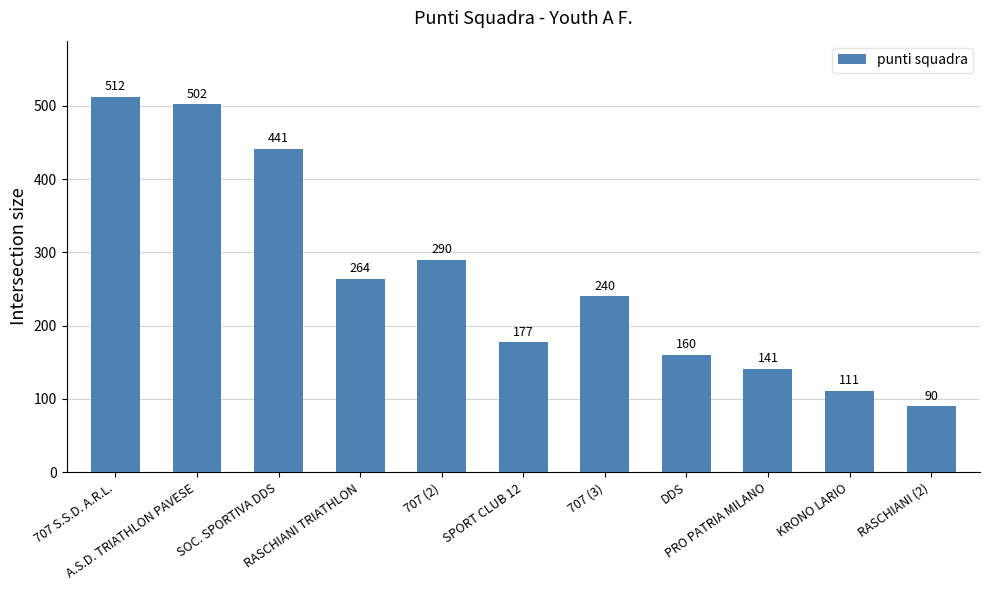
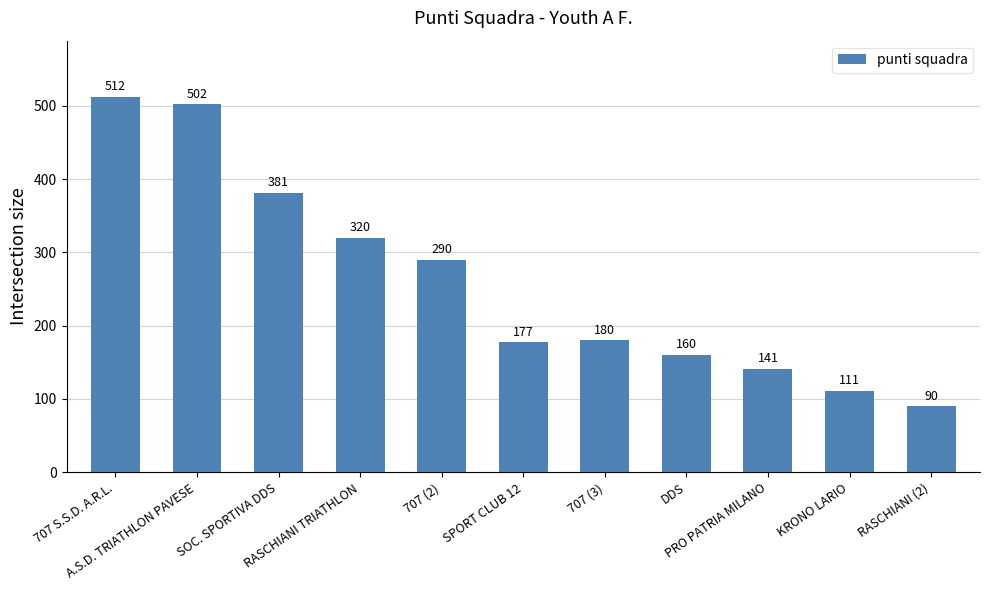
SOC. SPORTIVA DDS: 441 -> 381
RASCHIANI TRIATHLON: 264 -> 320
707 (3): 240 -> 180
